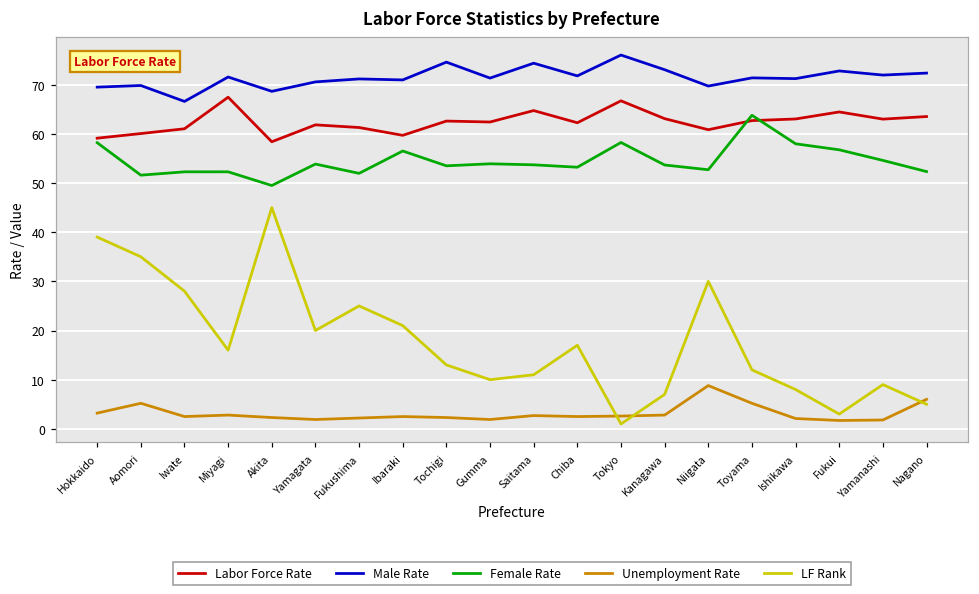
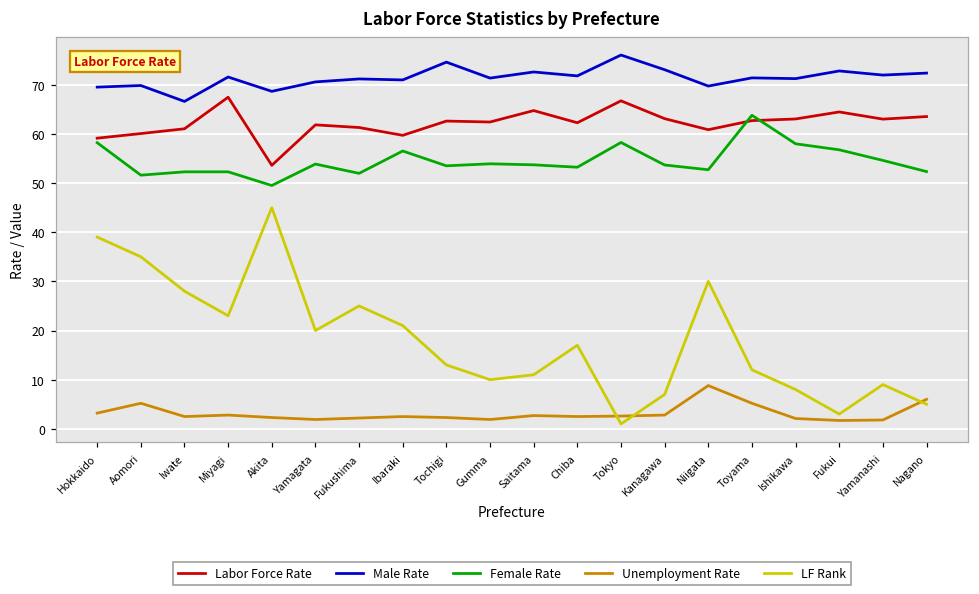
LF Rank, Miyagi: 16 -> 23
Labor Force Rate, Akita: 58 -> 54
Male Rate, Saitama: 74 -> 73
